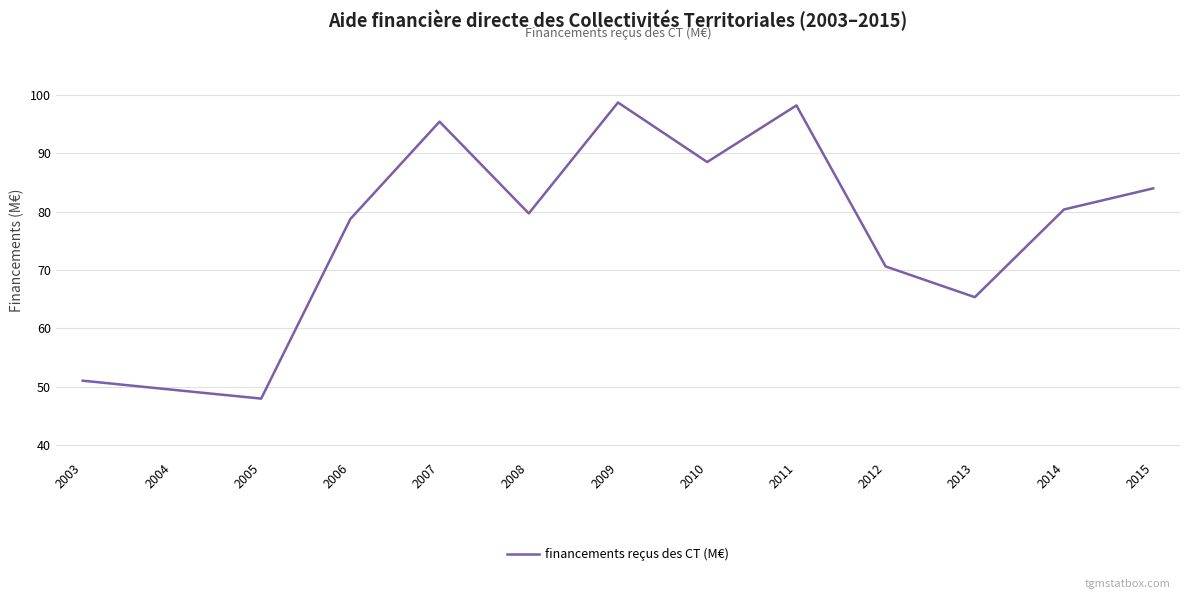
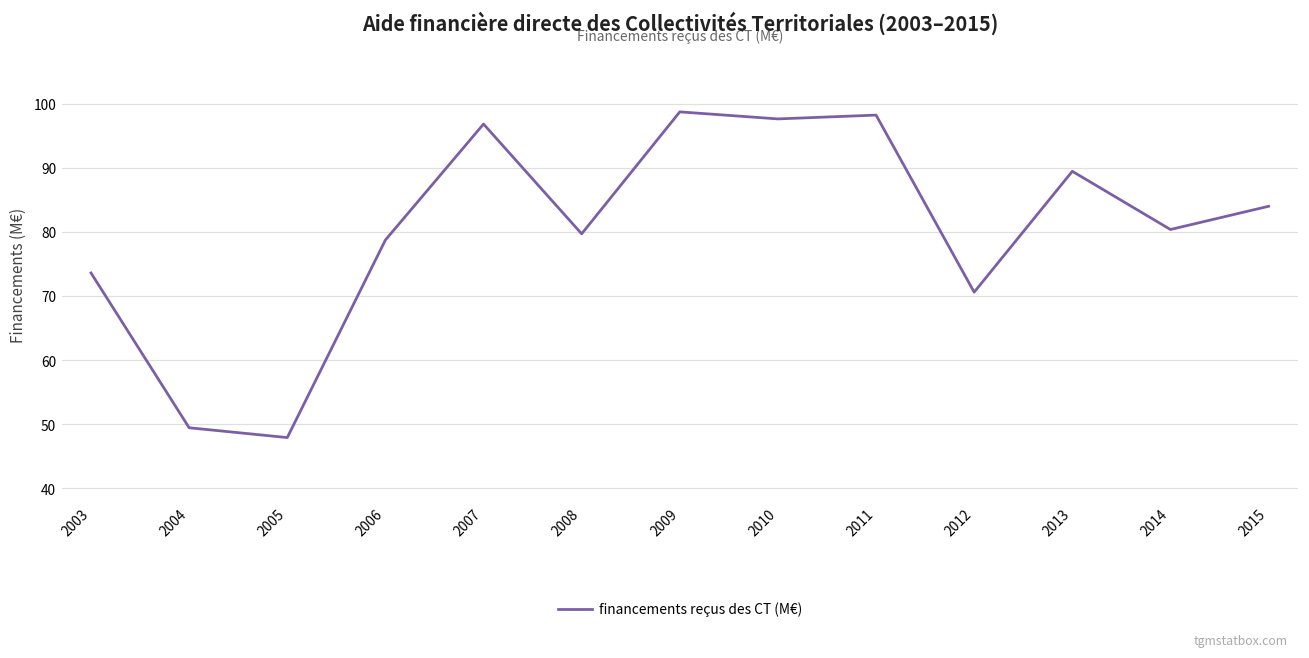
2003: 51 -> 74
2007: 95 -> 97
2010: 89 -> 98
2013: 65 -> 89
